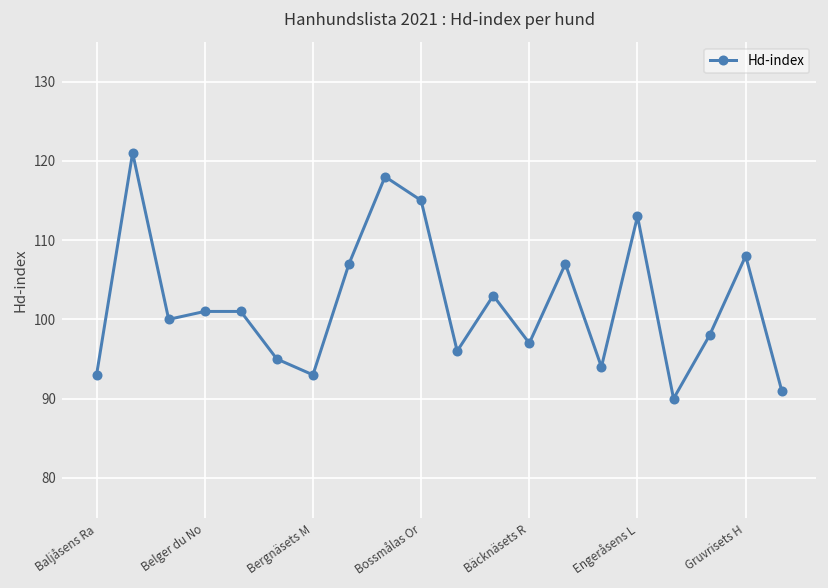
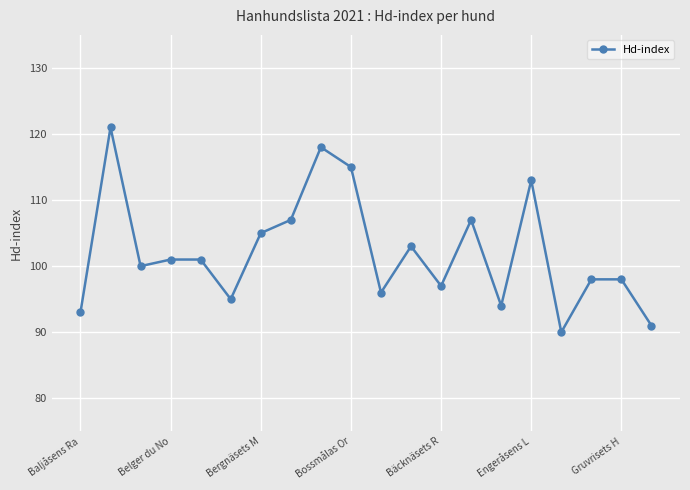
Bergnäsets M: 93 -> 105
Gruvrisets H: 108 -> 98
